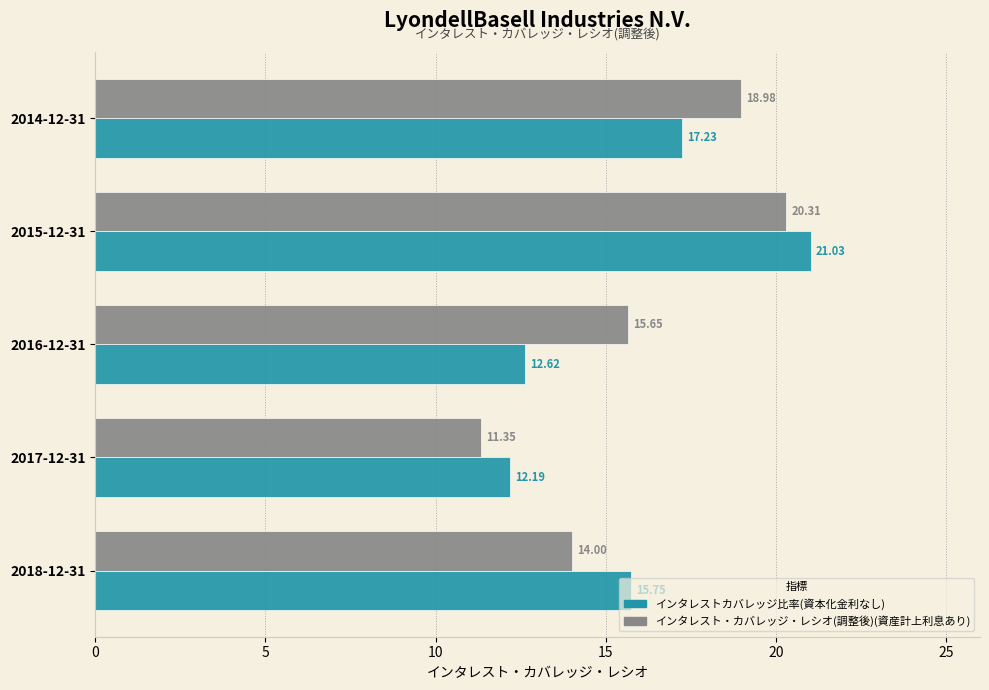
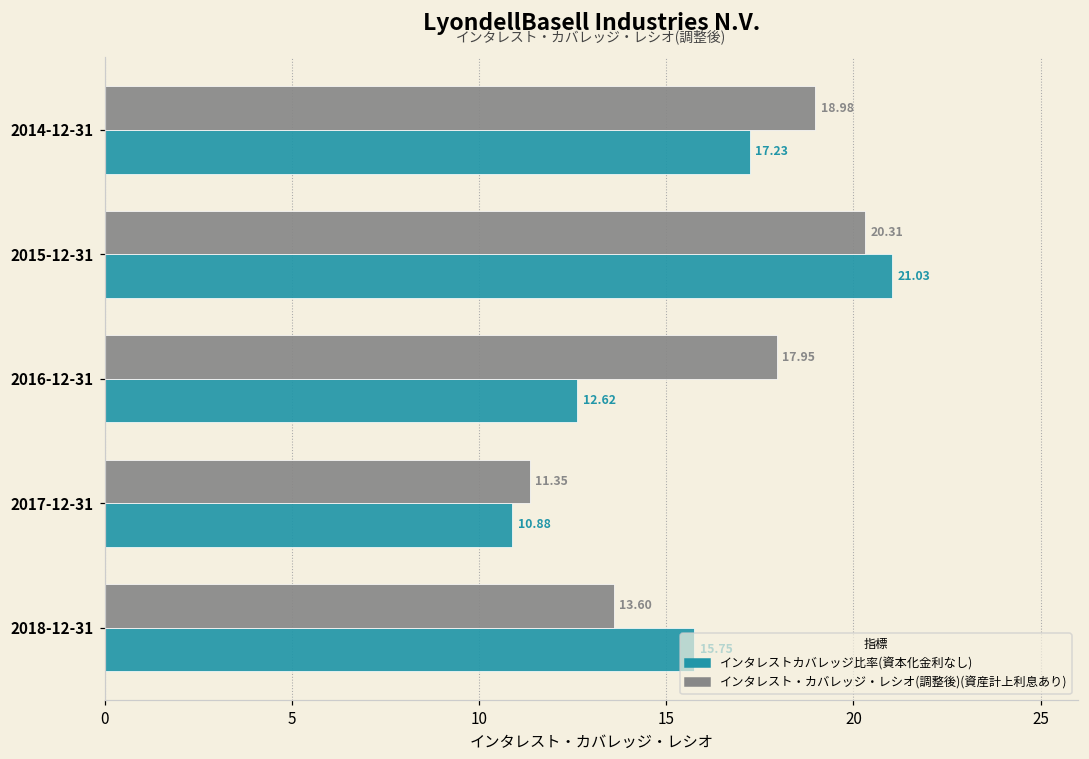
インタレスト・カバレッジ・レシオ(調整後)(資産計上利息あり), 2016-12-31: 15.65 -> 17.95
インタレストカバレッジ比率(資本化金利なし), 2017-12-31: 12.19 -> 10.88
インタレスト・カバレッジ・レシオ(調整後)(資産計上利息あり), 2018-12-31: 14.00 -> 13.60
